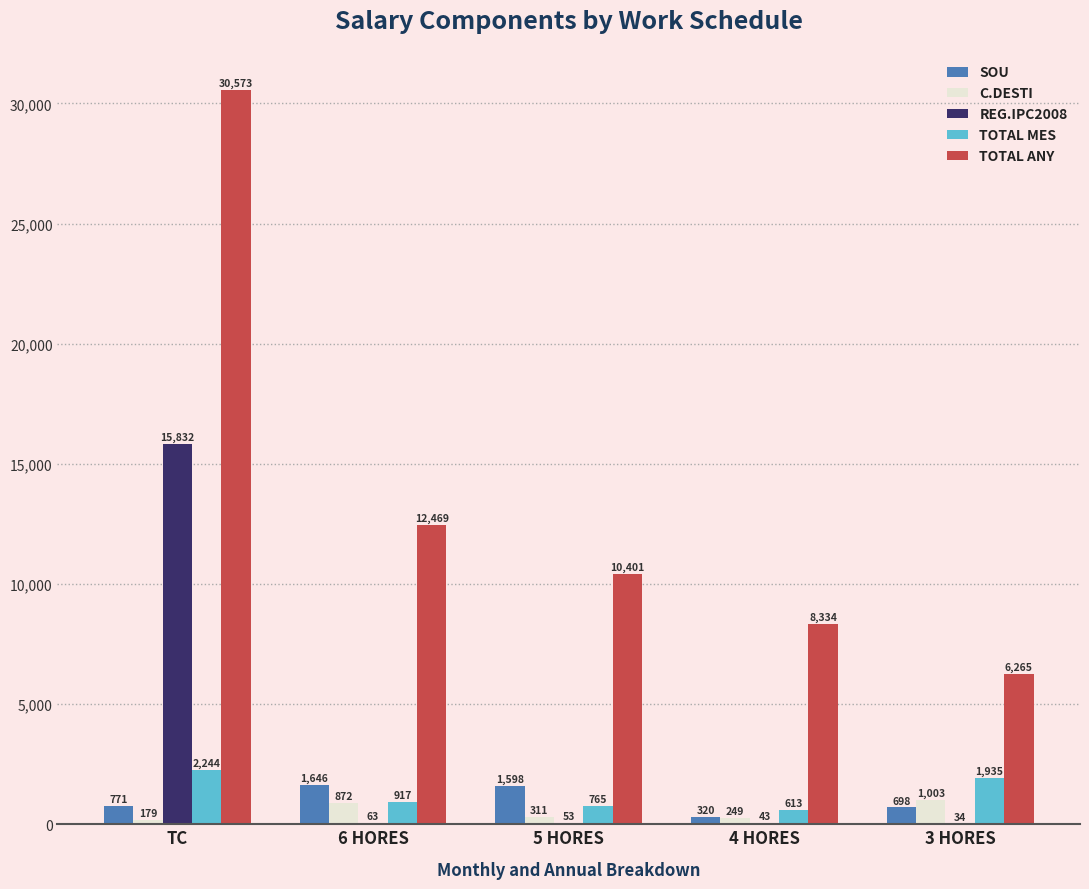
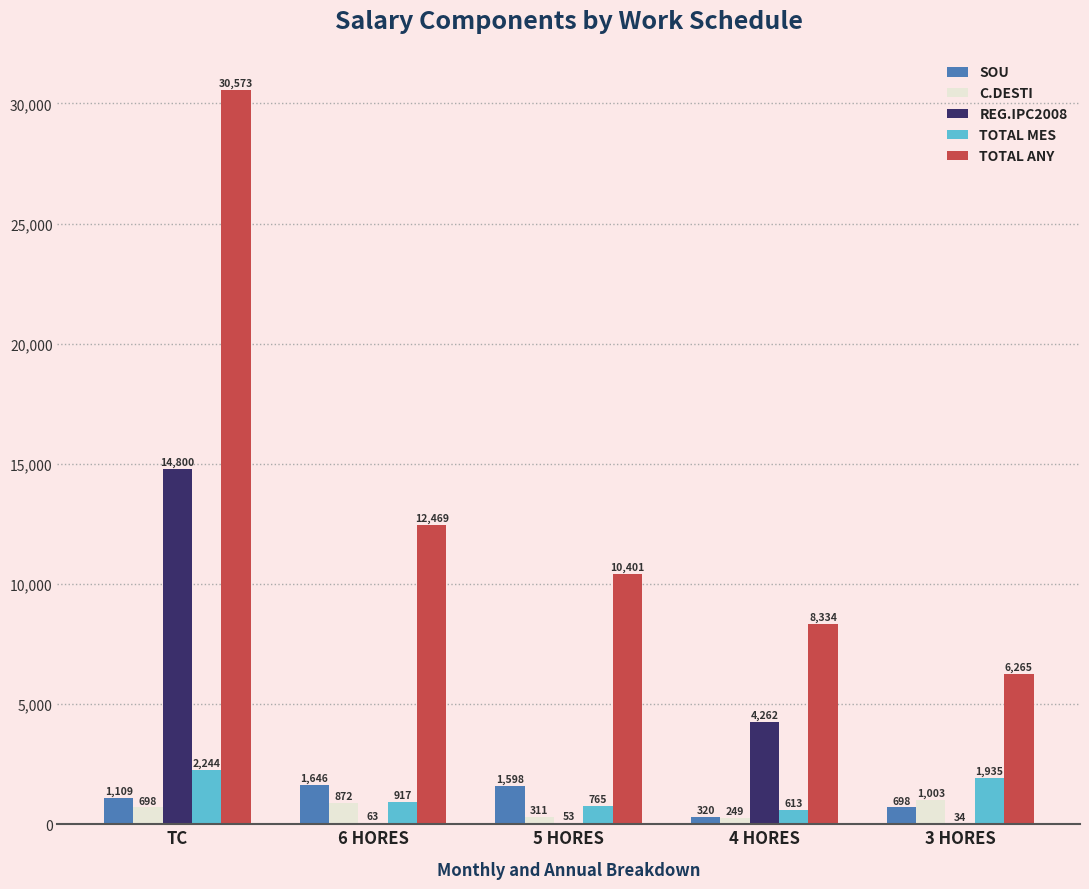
SOU, TC: 771 -> 1,109
C.DESTI, TC: 179 -> 698
REG.IPC2008, TC: 15,832 -> 14,800
REG.IPC2008, 4 HORES: 43 -> 4,262
